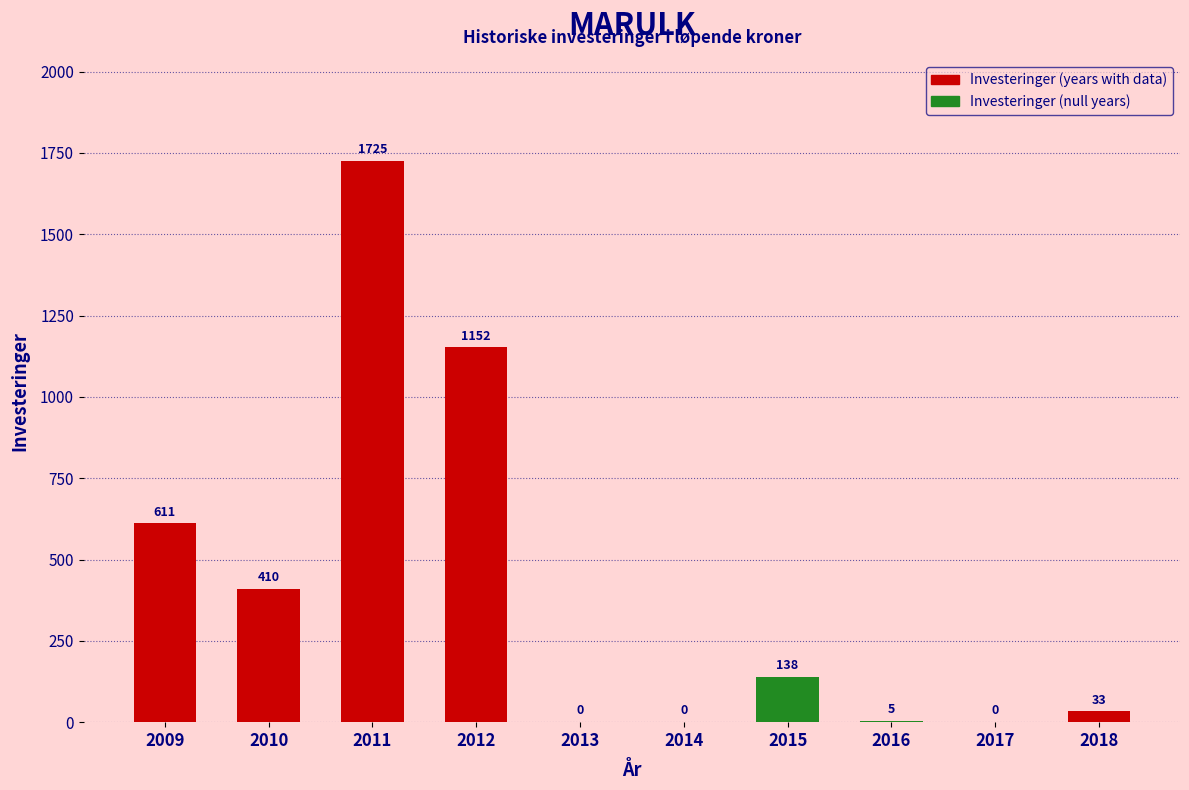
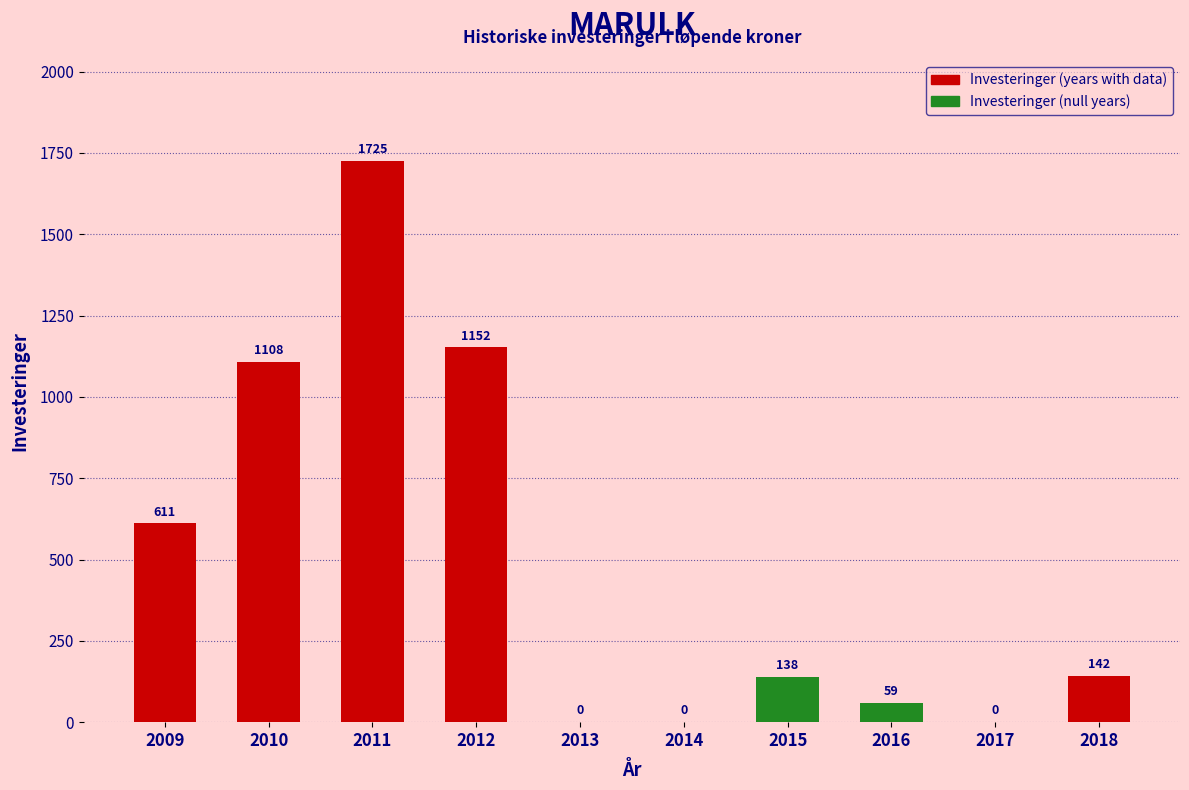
2010: 410 -> 1108
2016: 5 -> 59
2018: 33 -> 142
